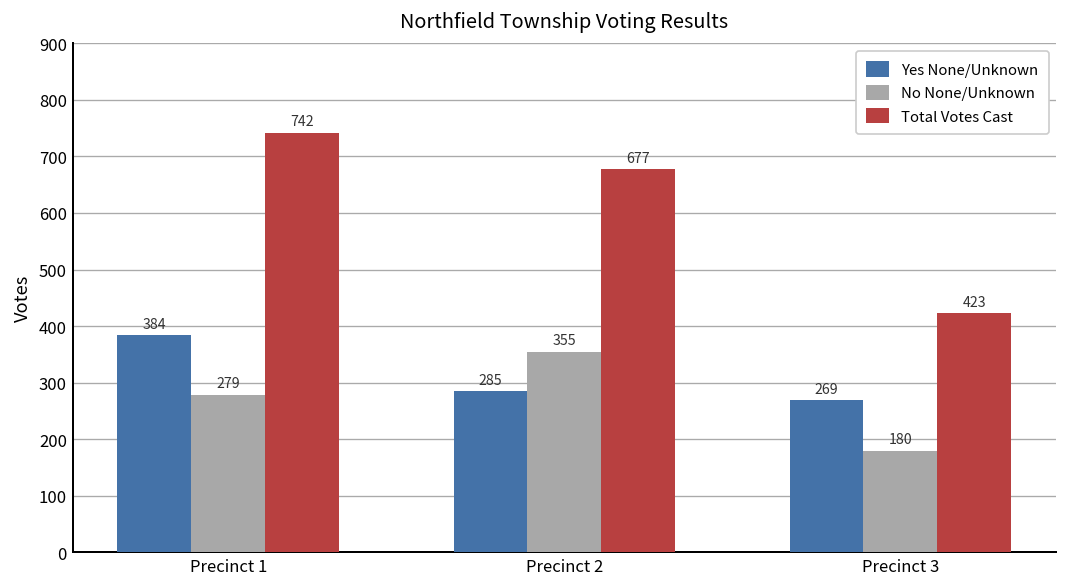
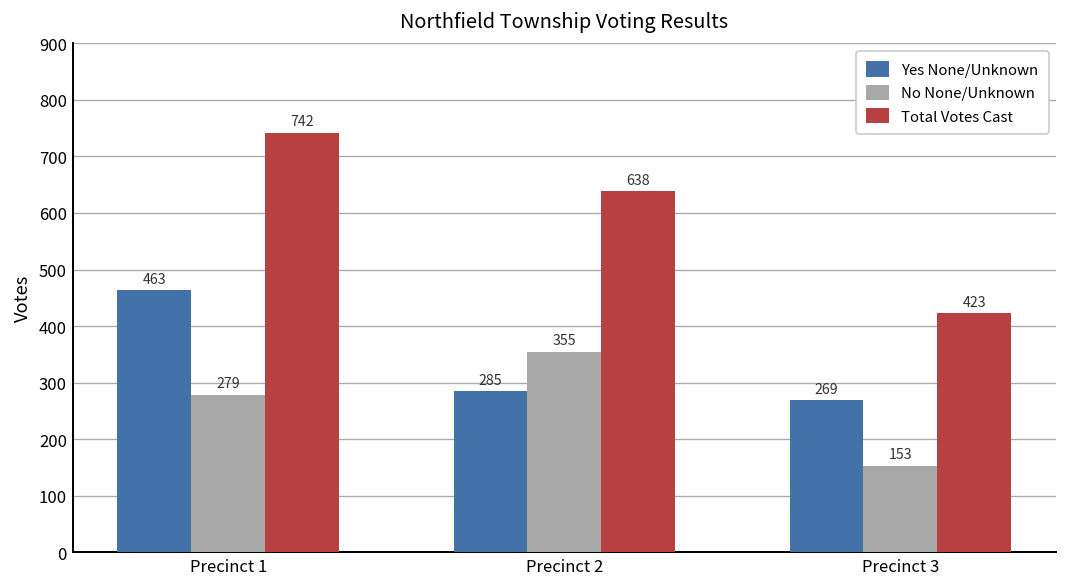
Yes None/Unknown, Precinct 1: 384 -> 463
Total Votes Cast, Precinct 2: 677 -> 638
No None/Unknown, Precinct 3: 180 -> 153
